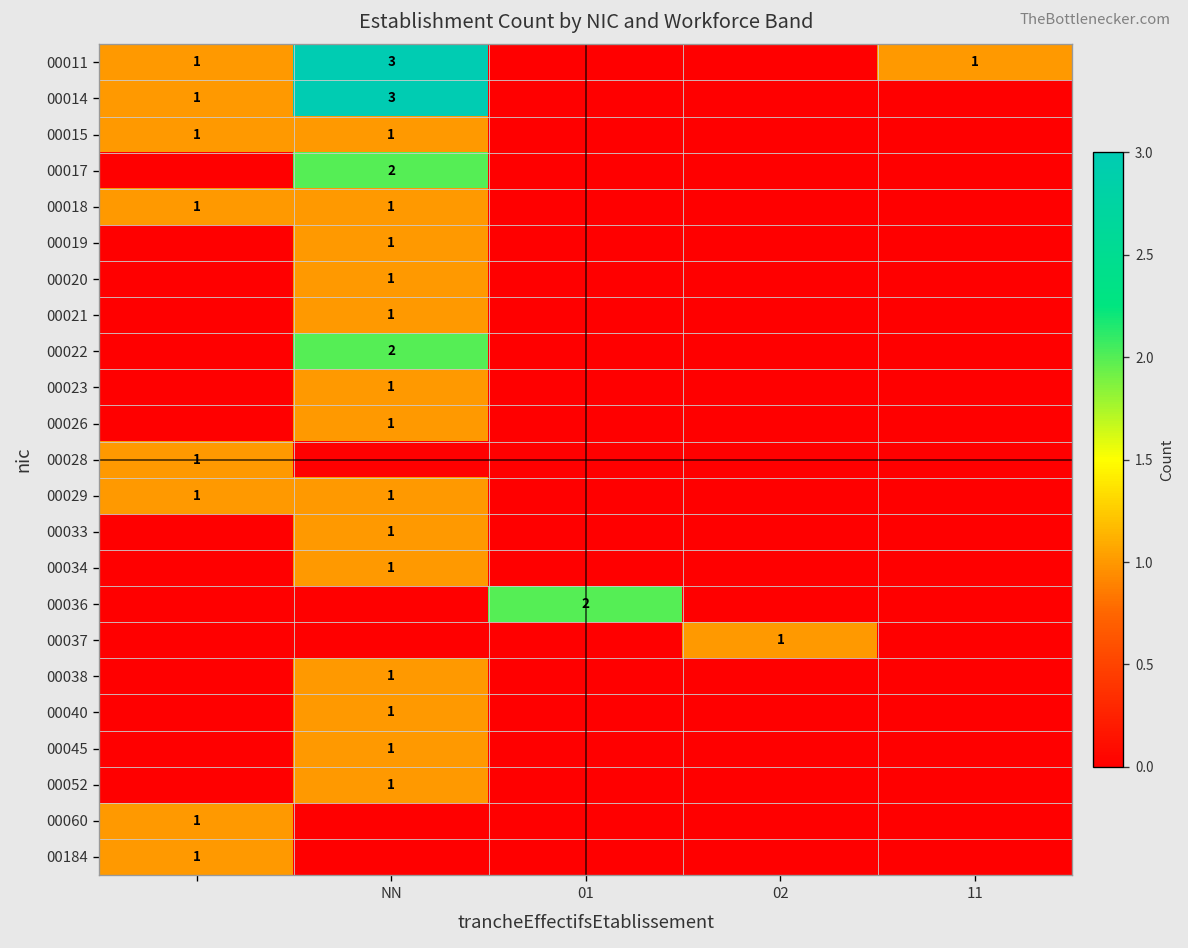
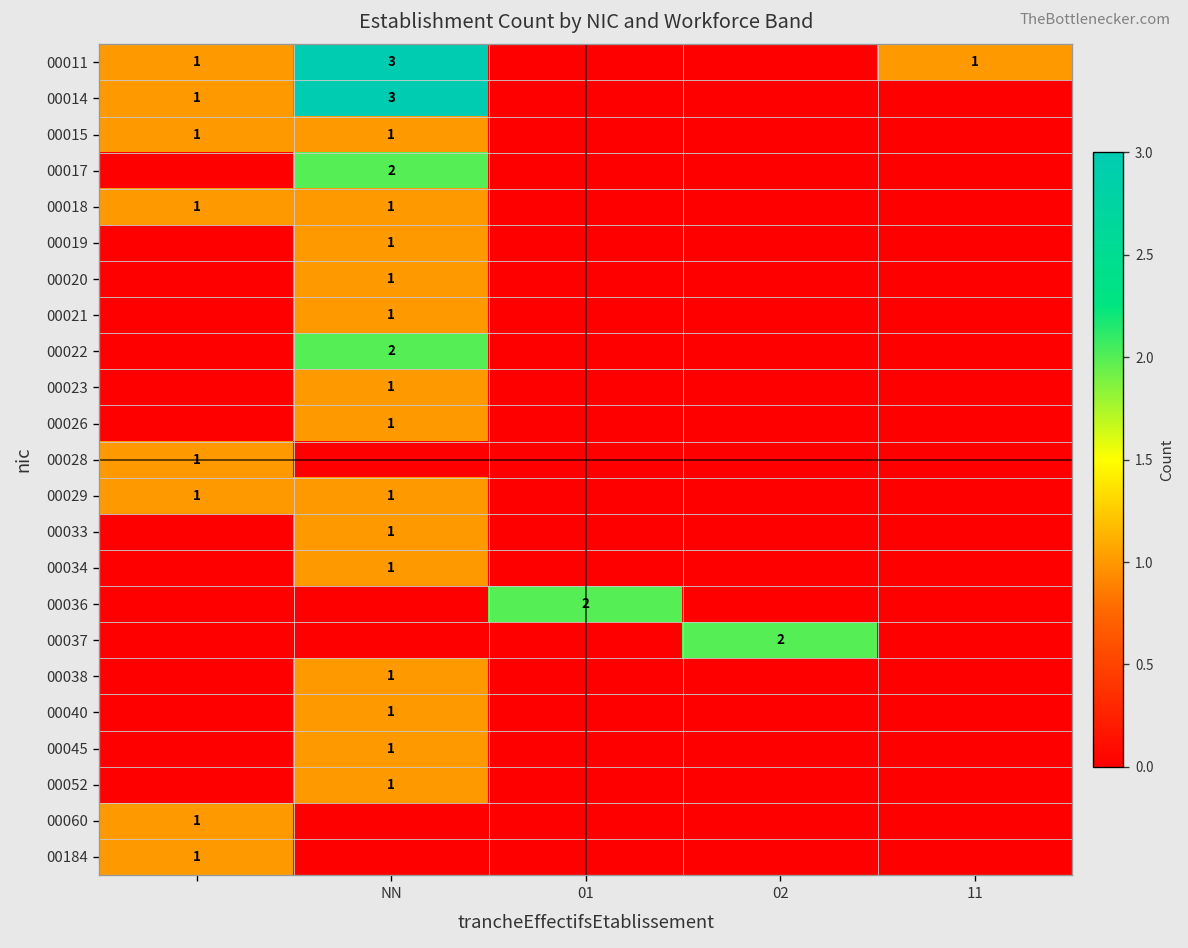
00037, 02: 1 -> 2
